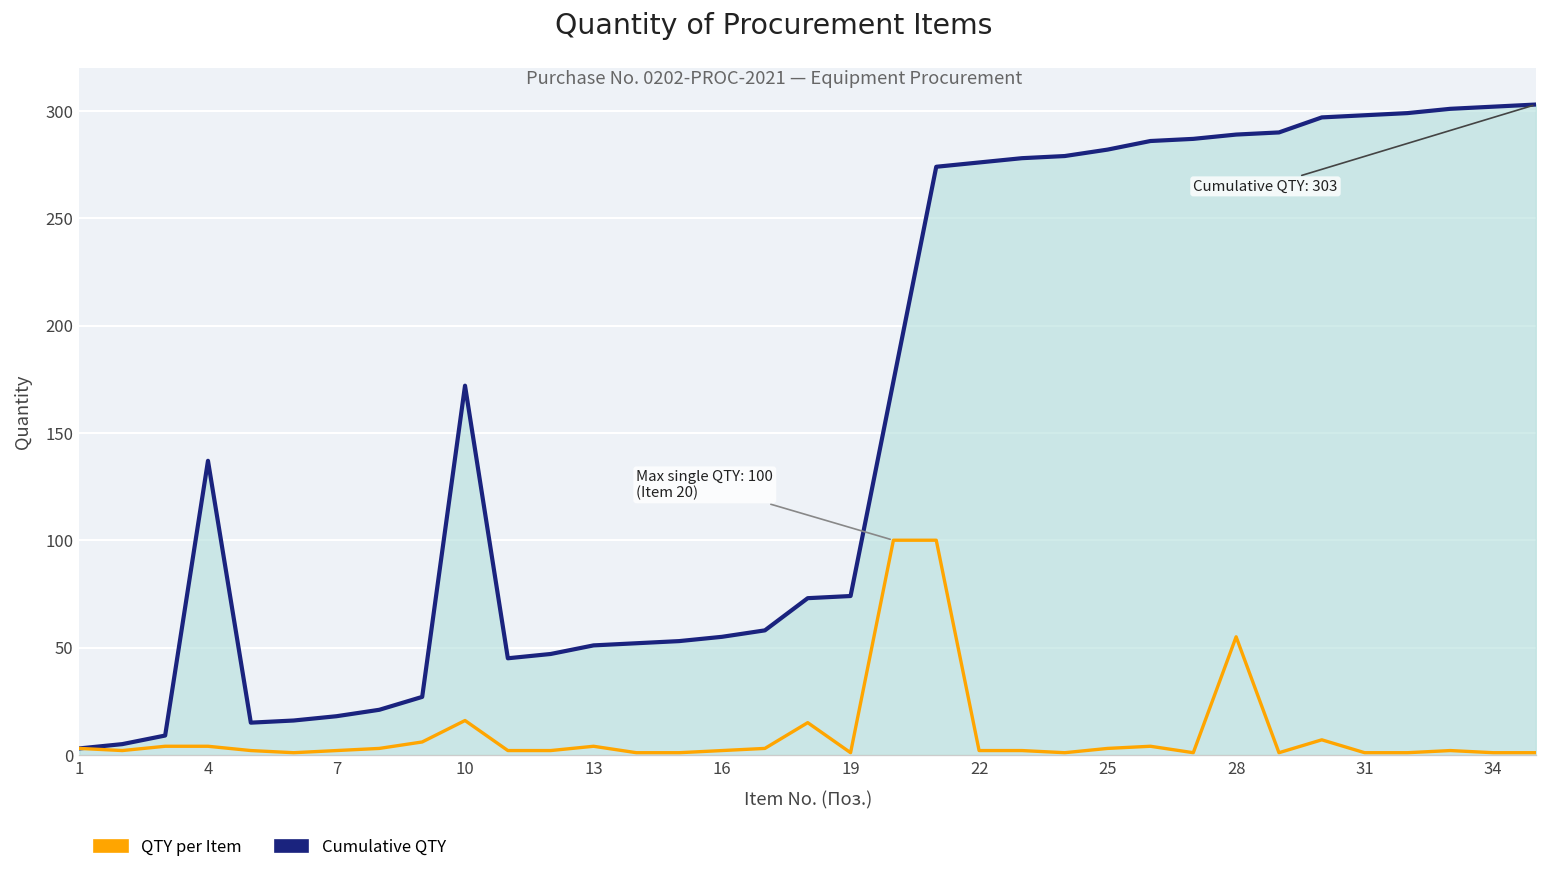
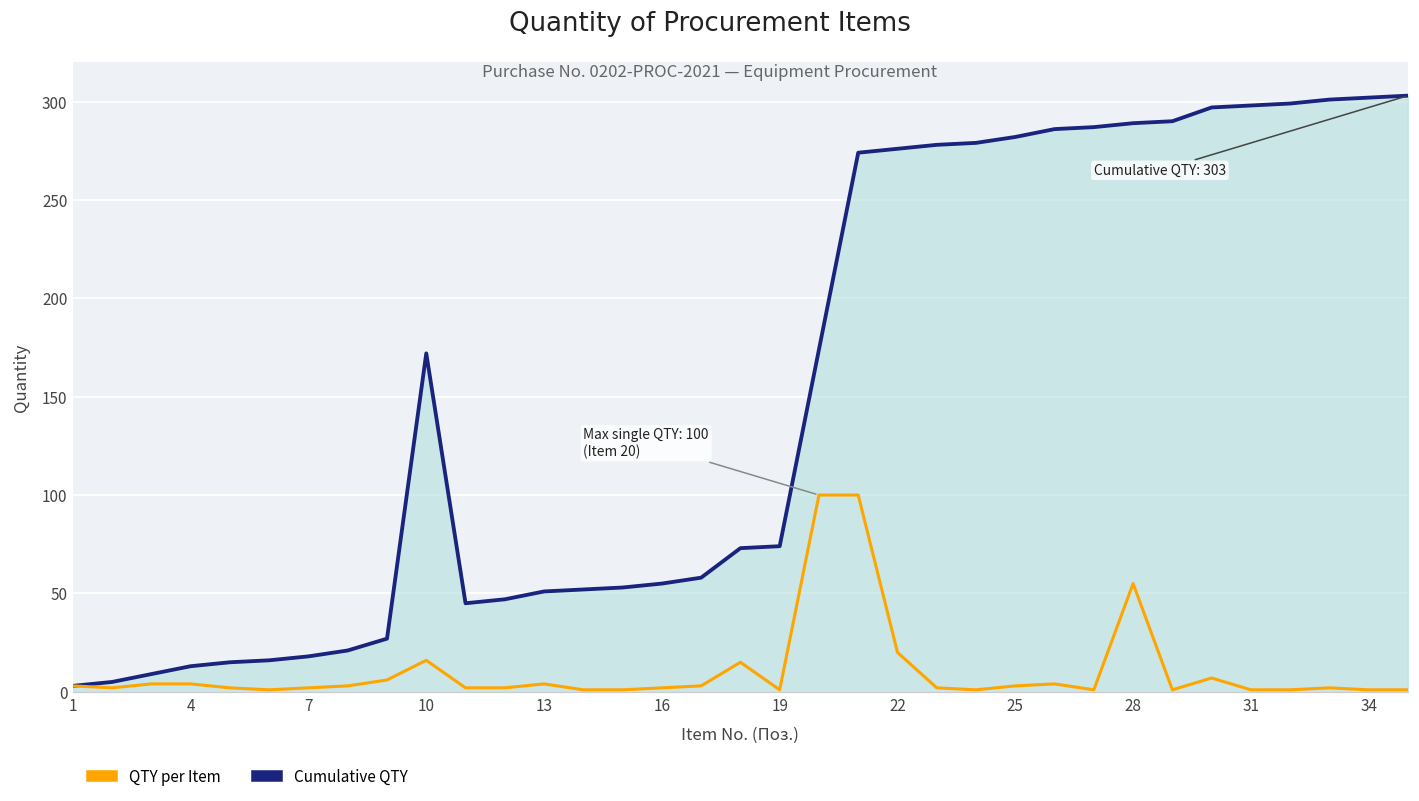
Cumulative QTY, 4: 137 -> 13
QTY per Item, 22: 2 -> 20
